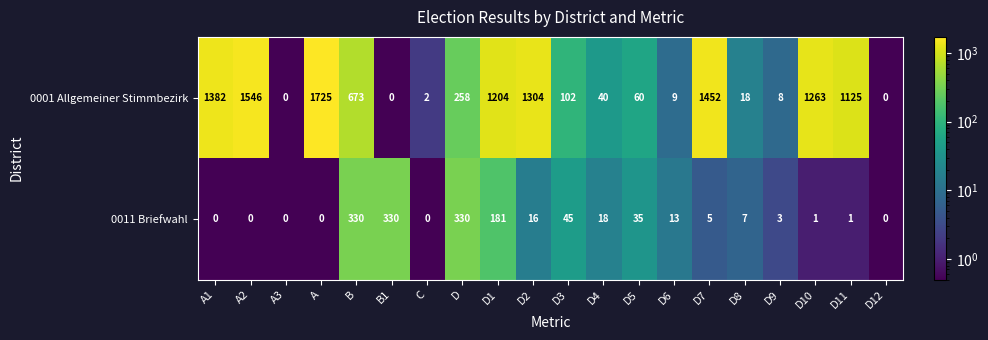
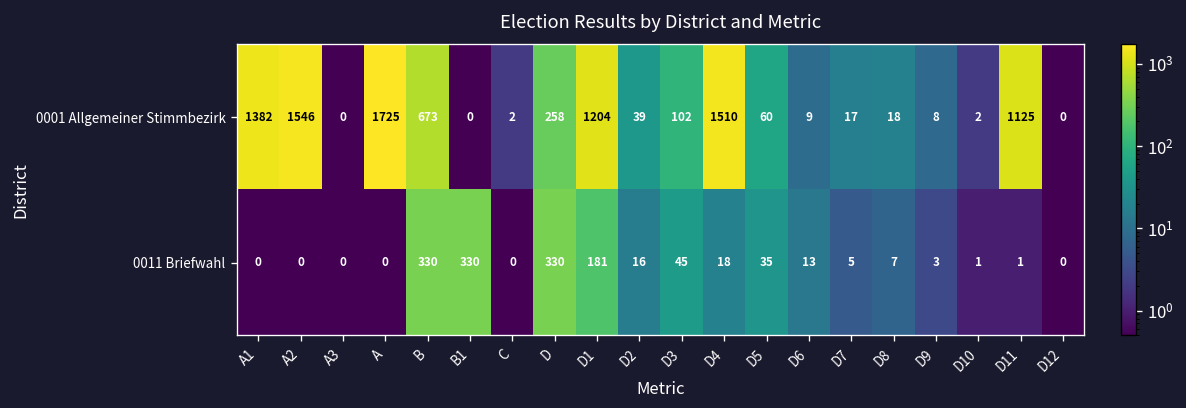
0001 Allgemeiner Stimmbezirk, D2: 1304 -> 39
0001 Allgemeiner Stimmbezirk, D4: 40 -> 1510
0001 Allgemeiner Stimmbezirk, D7: 1452 -> 17
0001 Allgemeiner Stimmbezirk, D10: 1263 -> 2
